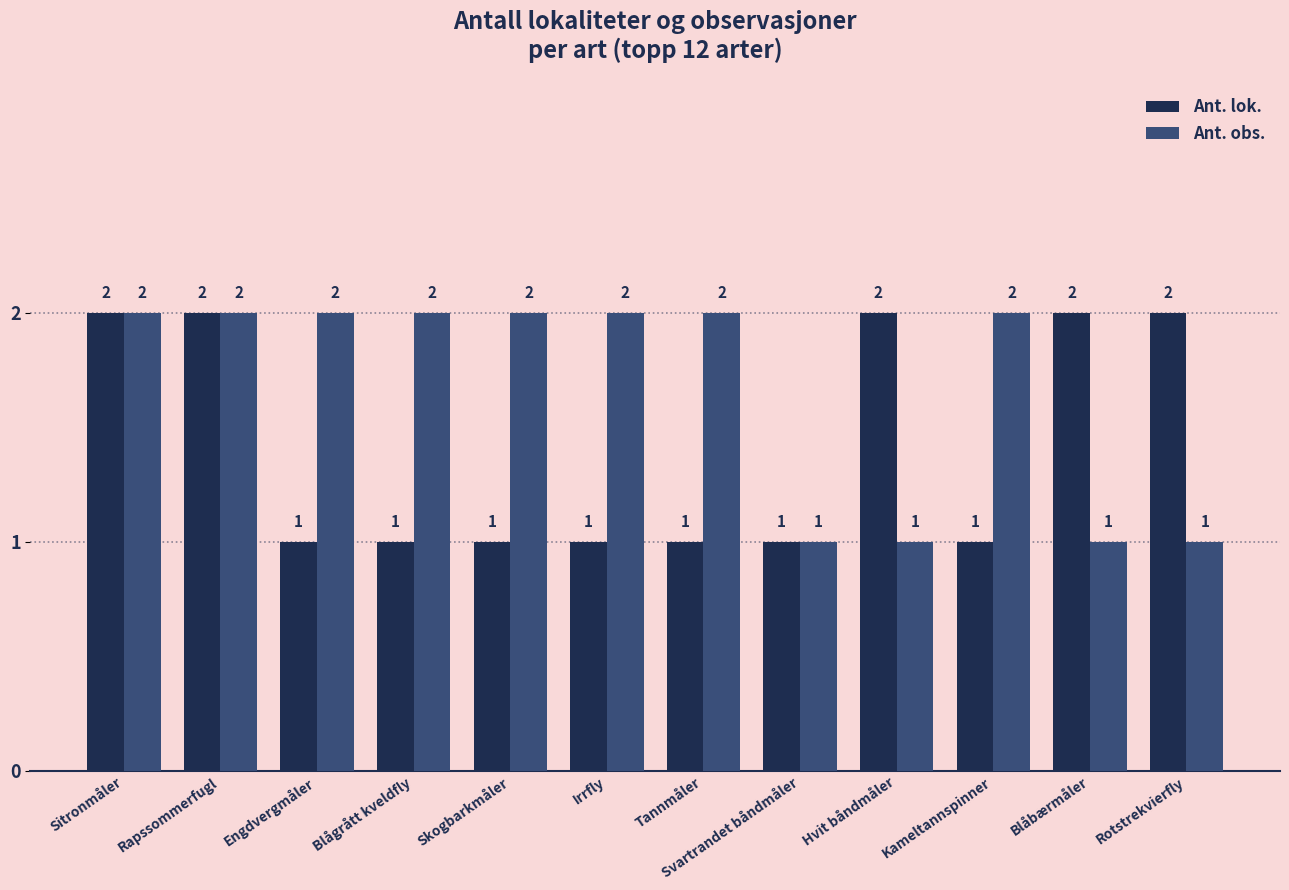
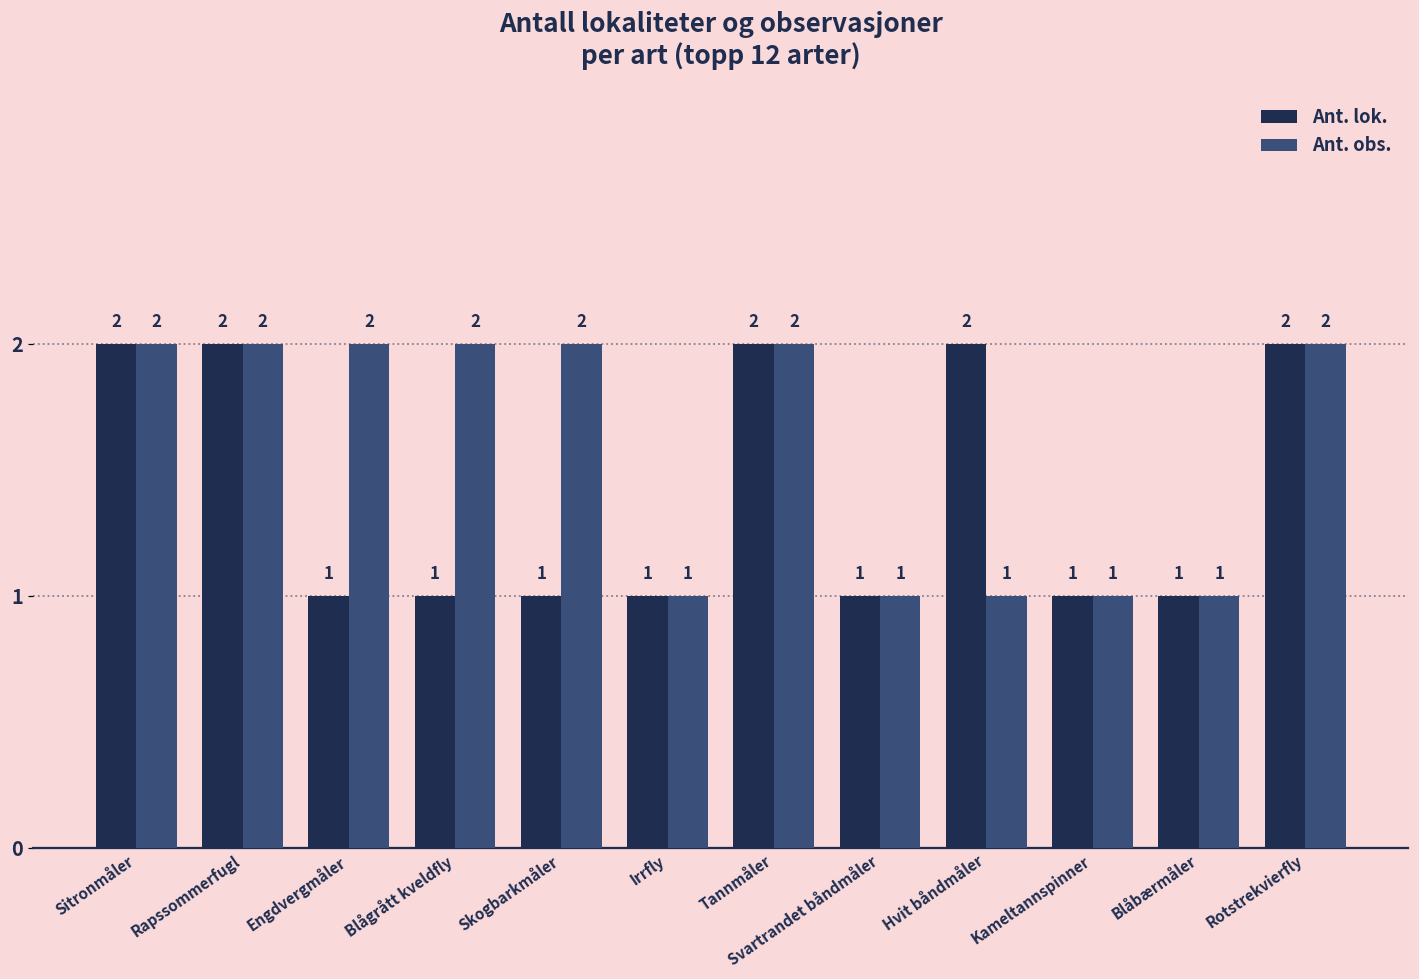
Ant. obs., Irrfly: 2 -> 1
Ant. lok., Tannmåler: 1 -> 2
Ant. obs., Kameltannspinner: 2 -> 1
Ant. lok., Blåbærmåler: 2 -> 1
Ant. obs., Rotstrekvierfly: 1 -> 2
